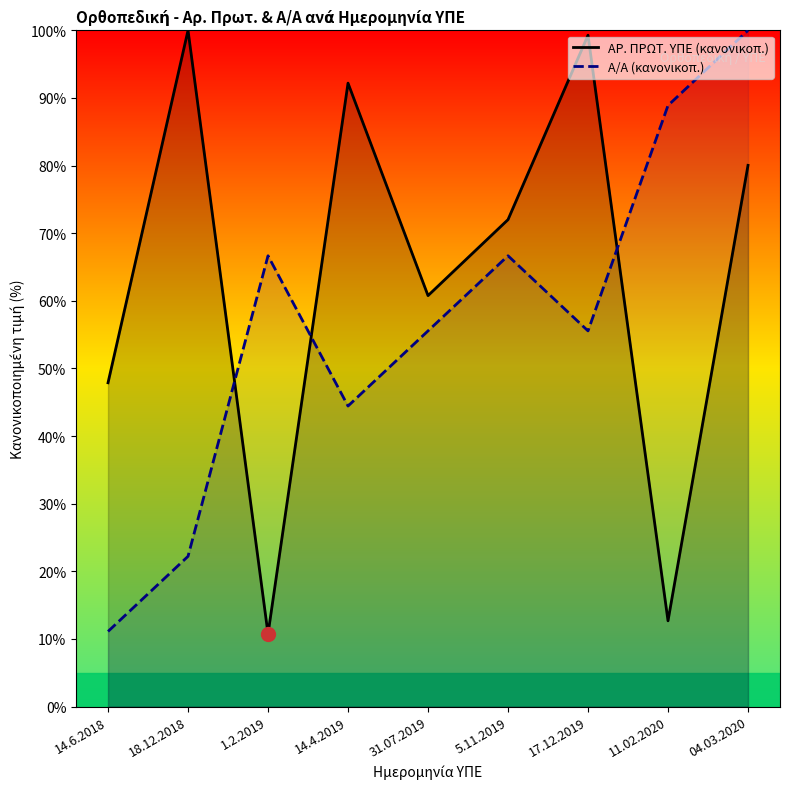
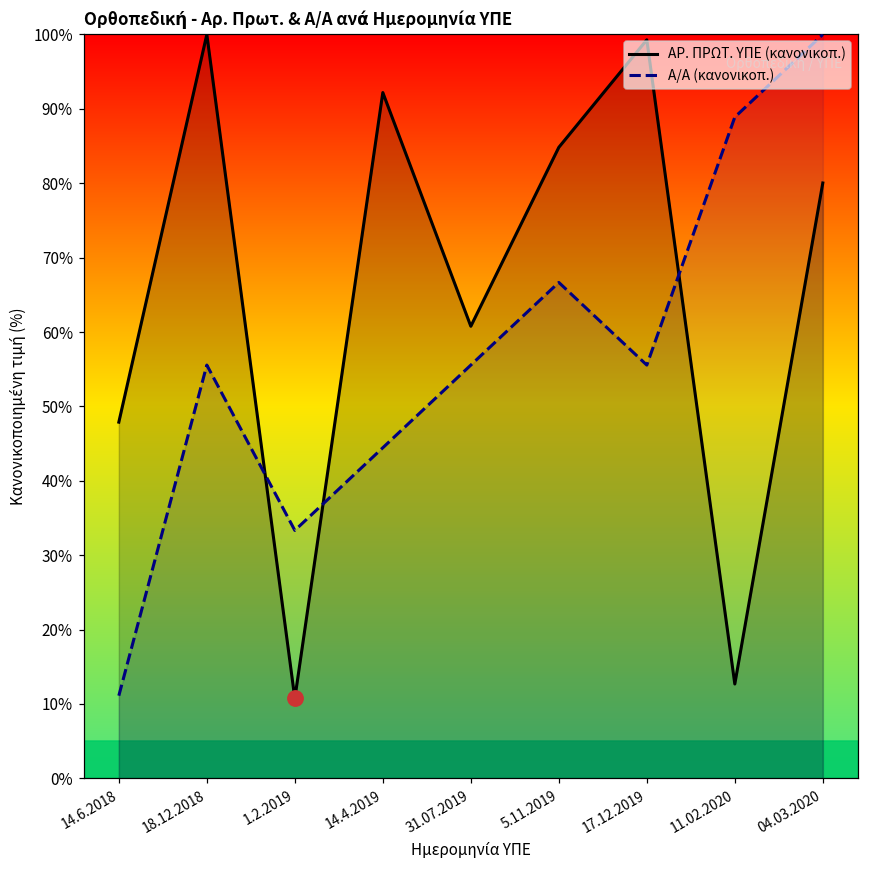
Α/Α (κανονικοπ.), 18.12.2018: 22% -> 56%
Α/Α (κανονικοπ.), 1.2.2019: 67% -> 33%
ΑΡ. ΠΡΩΤ. ΥΠΕ (κανονικοπ.), 5.11.2019: 72% -> 85%
